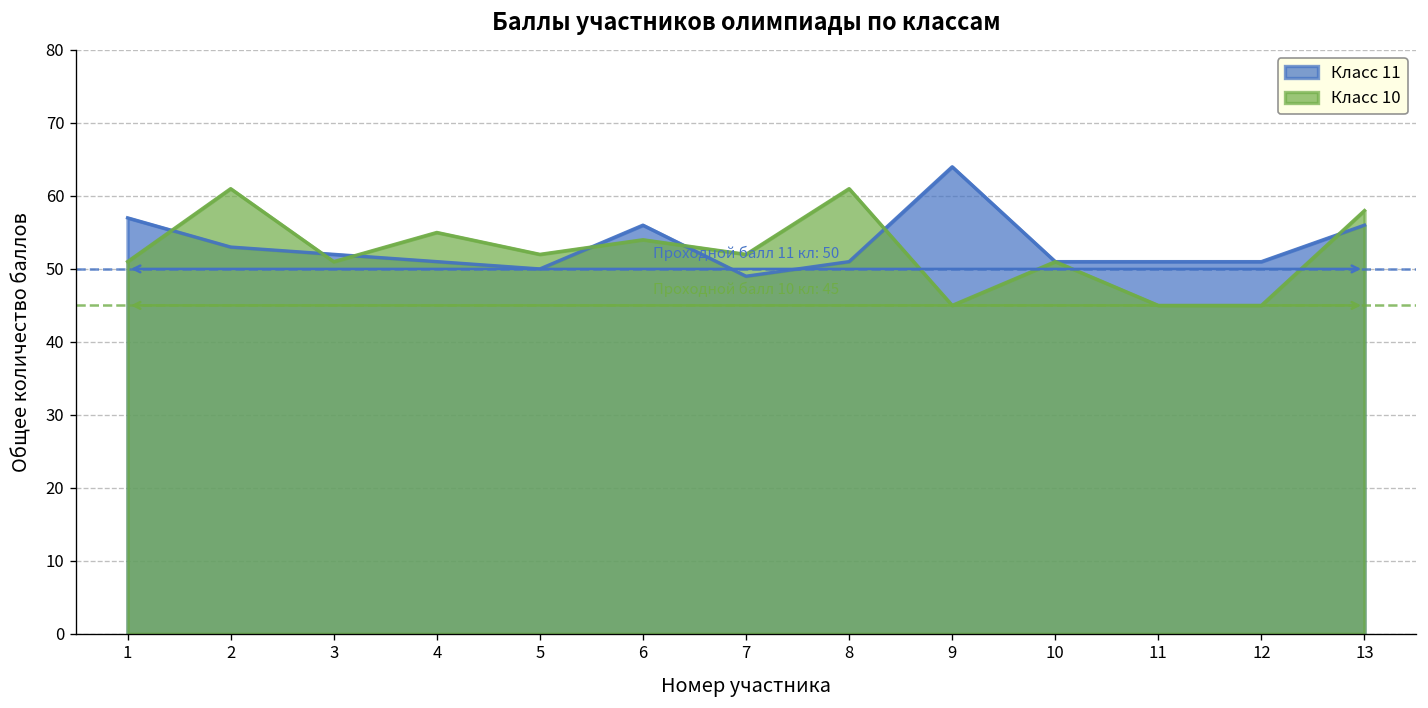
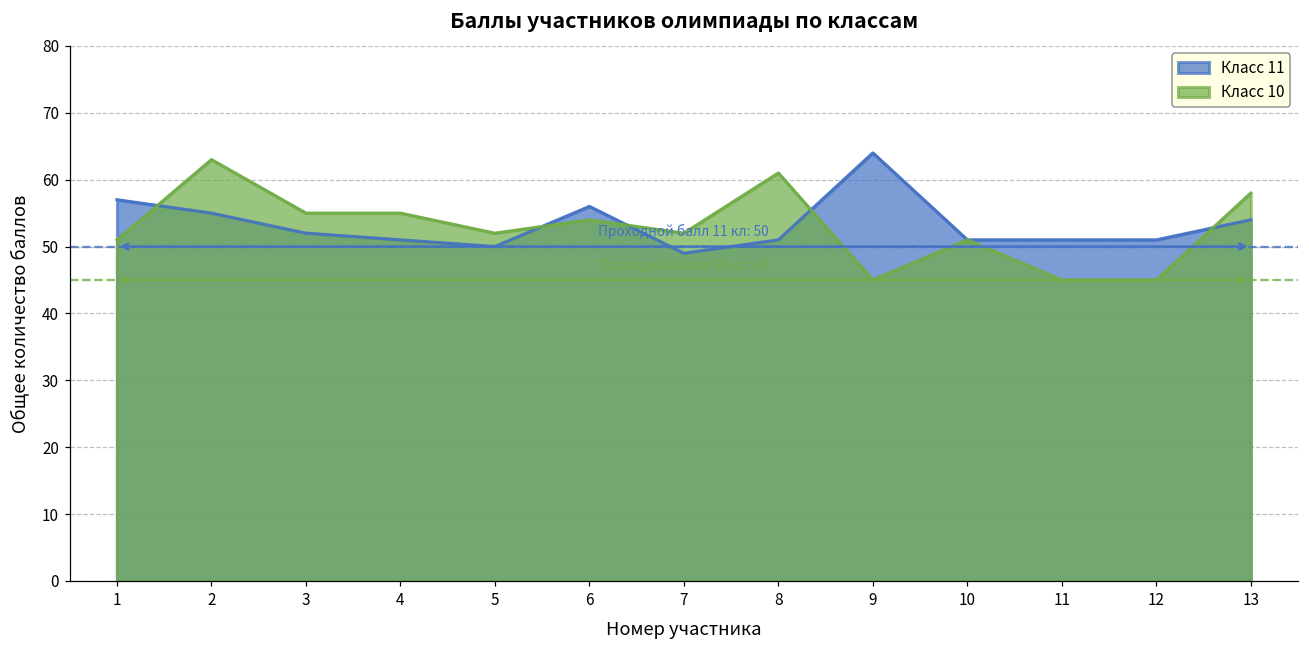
Класс 11, 2: 53 -> 55
Класс 10, 2: 61 -> 63
Класс 10, 3: 51 -> 55
Класс 11, 13: 56 -> 54
